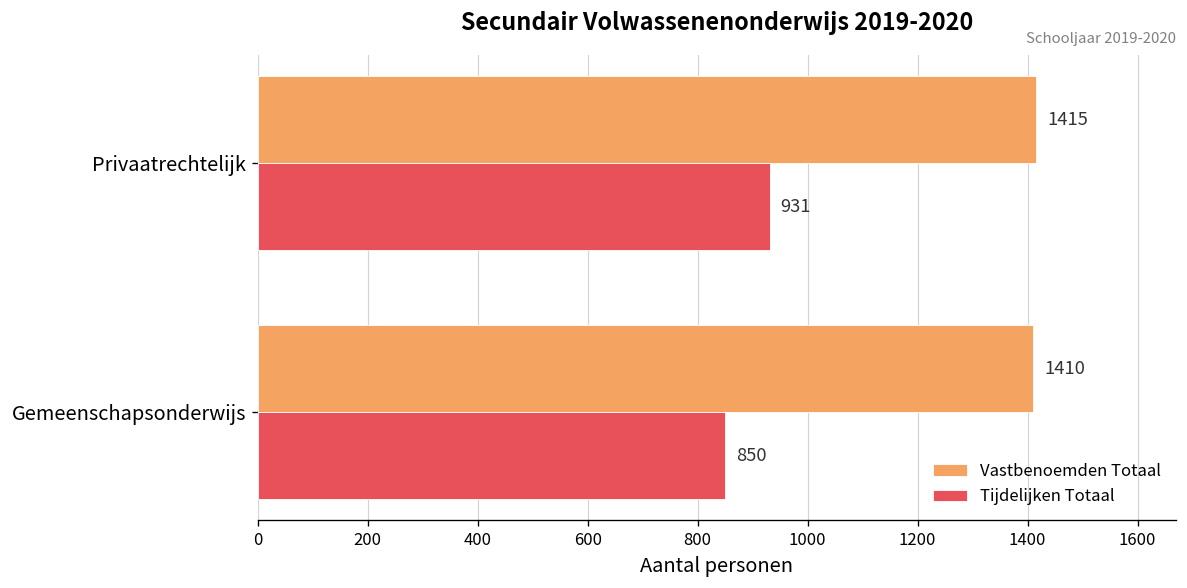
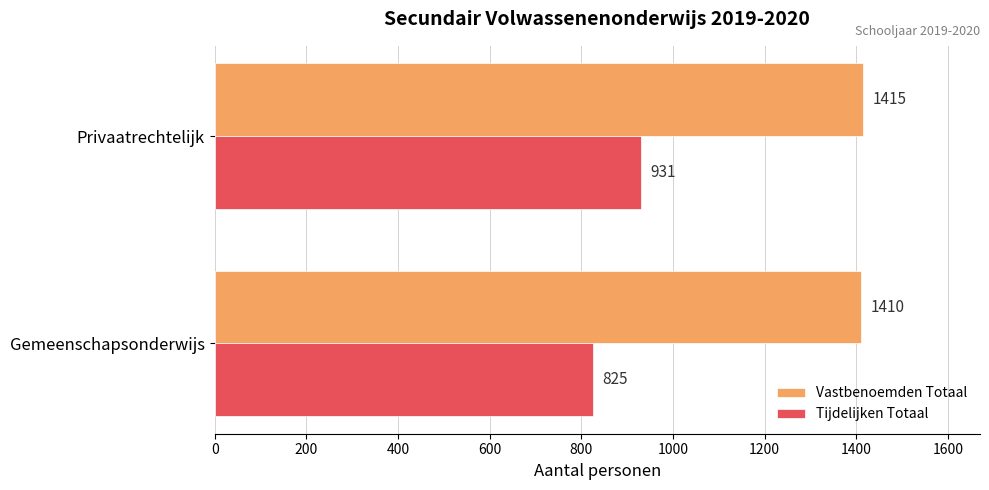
Tijdelijken Totaal, Gemeenschapsonderwijs: 850 -> 825
